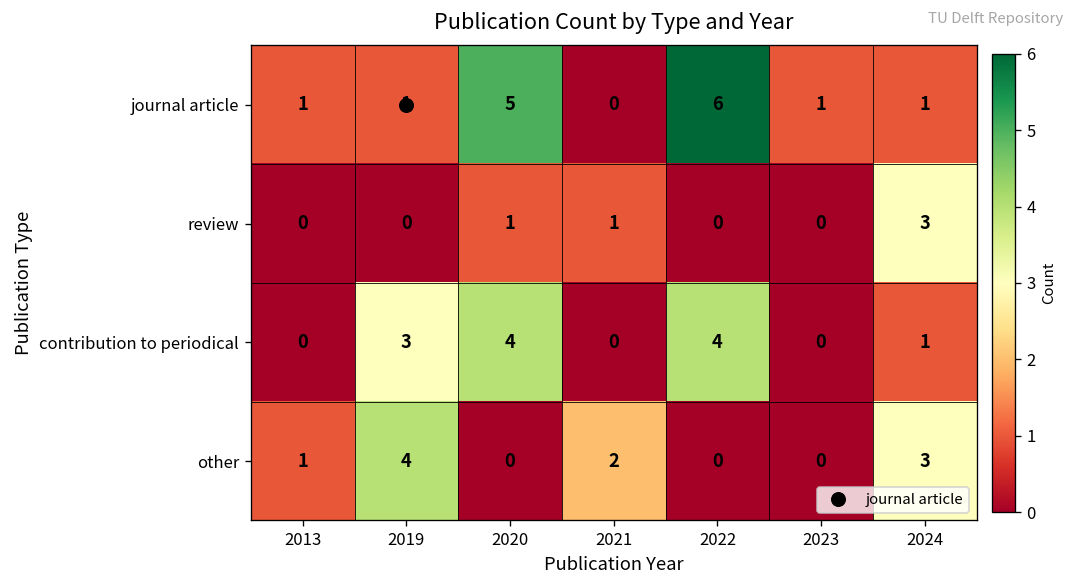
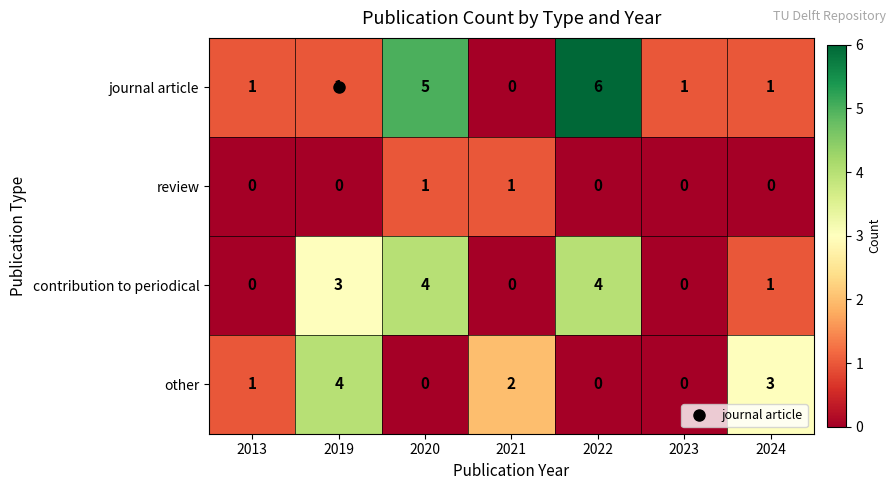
review, 2024: 3 -> 0
